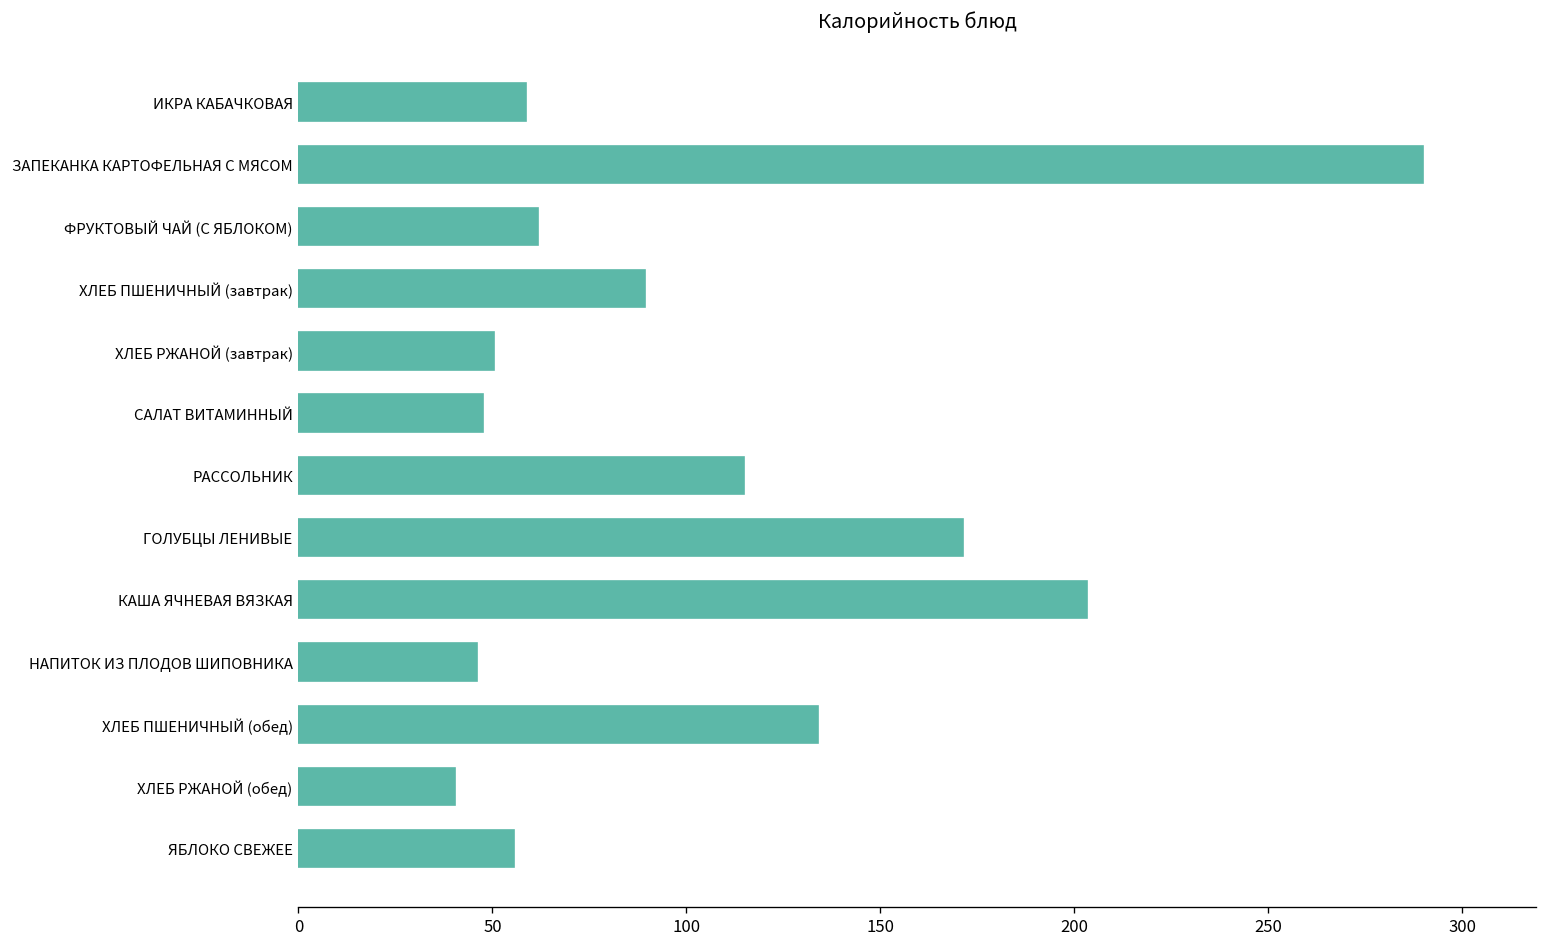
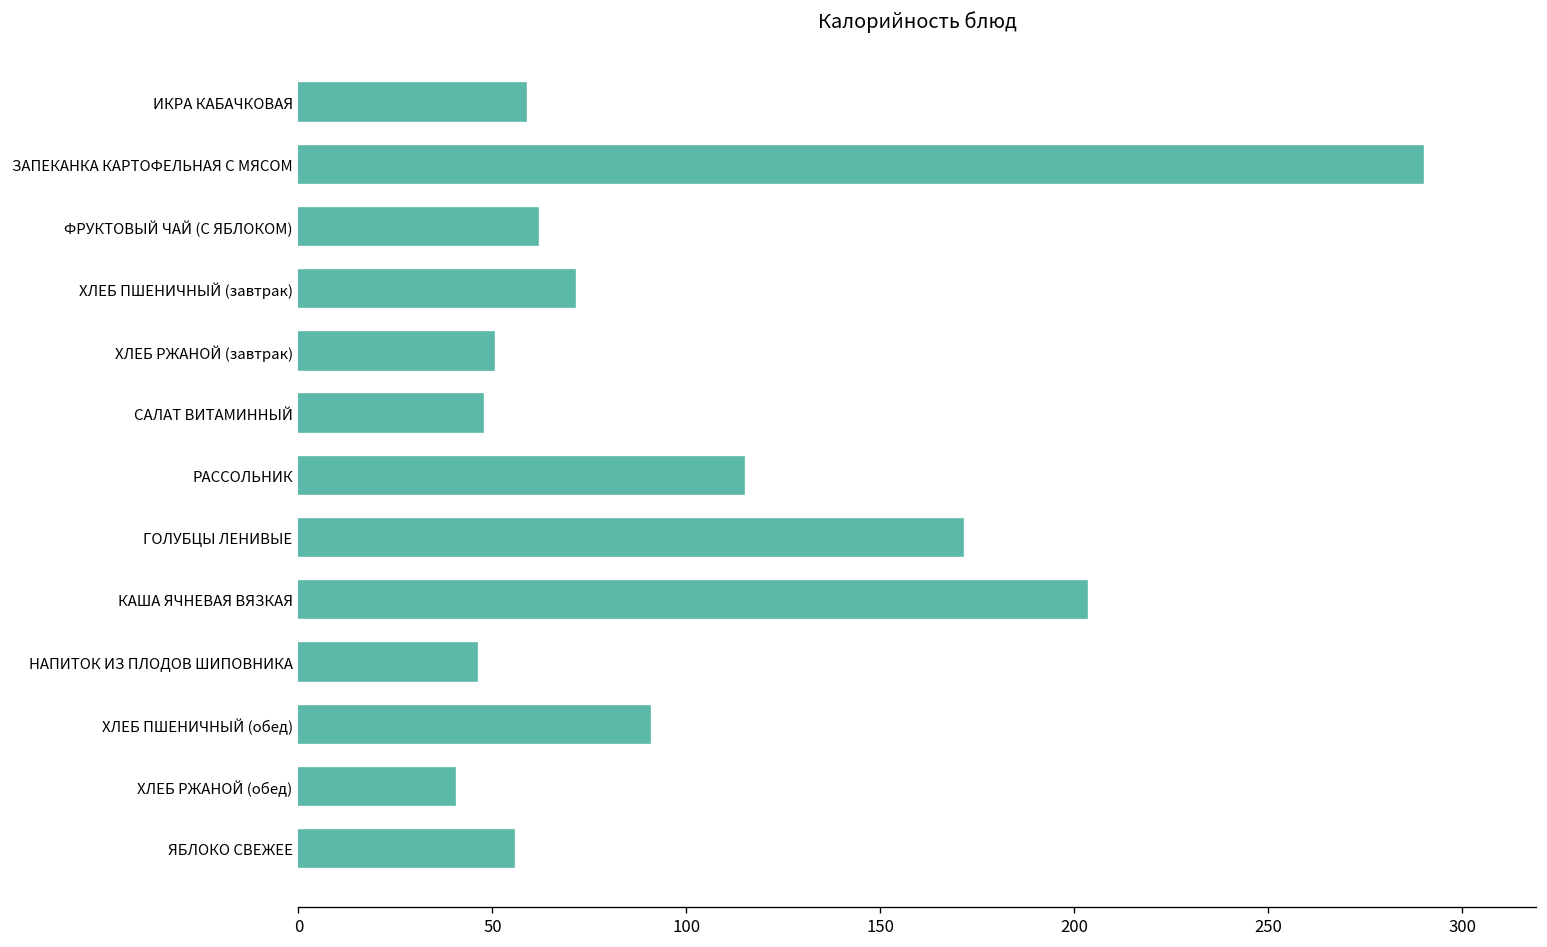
ХЛЕБ ПШЕНИЧНЫЙ (завтрак): 89 -> 71
ХЛЕБ ПШЕНИЧНЫЙ (обед): 134 -> 91
